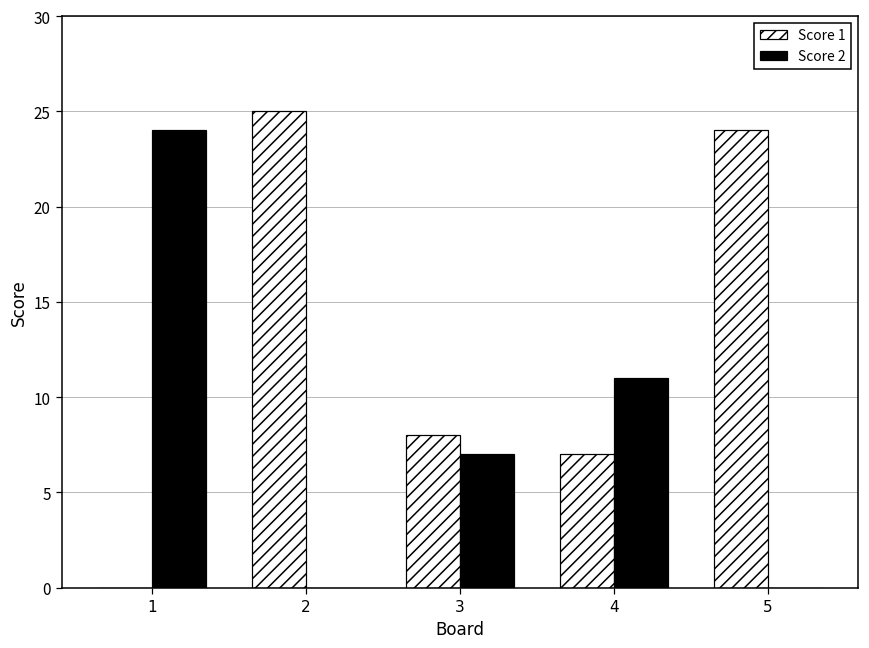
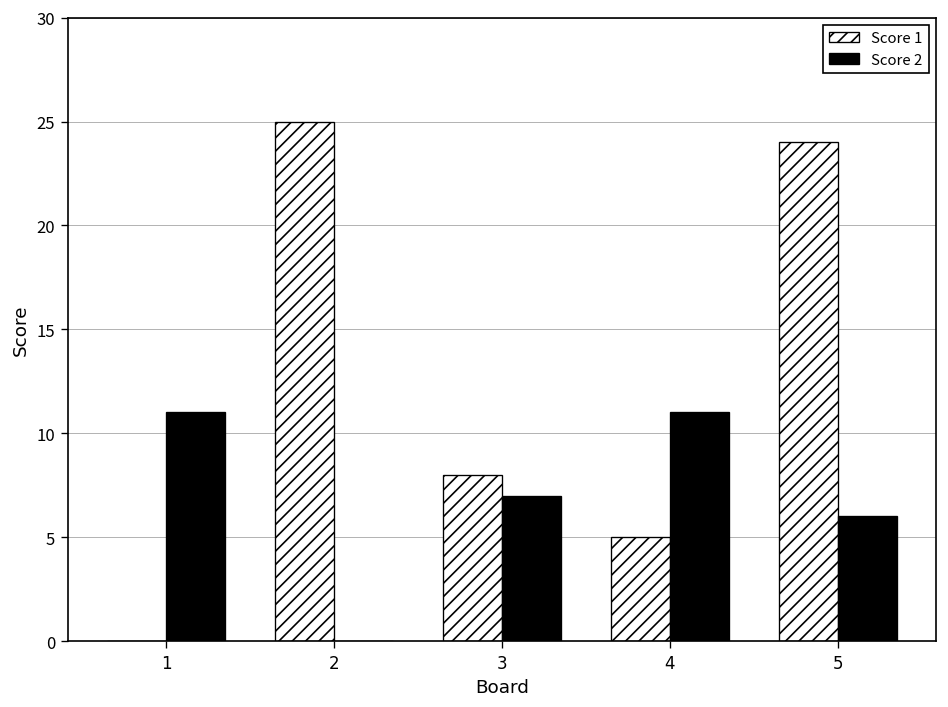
Score 2, 1: 24 -> 11
Score 1, 4: 7 -> 5
Score 2, 5: 0 -> 6
